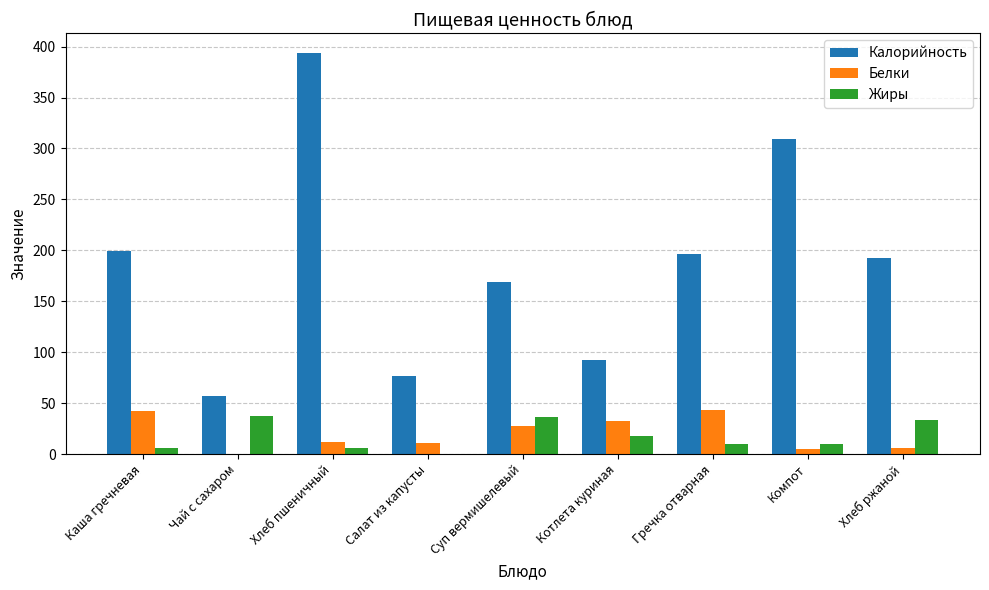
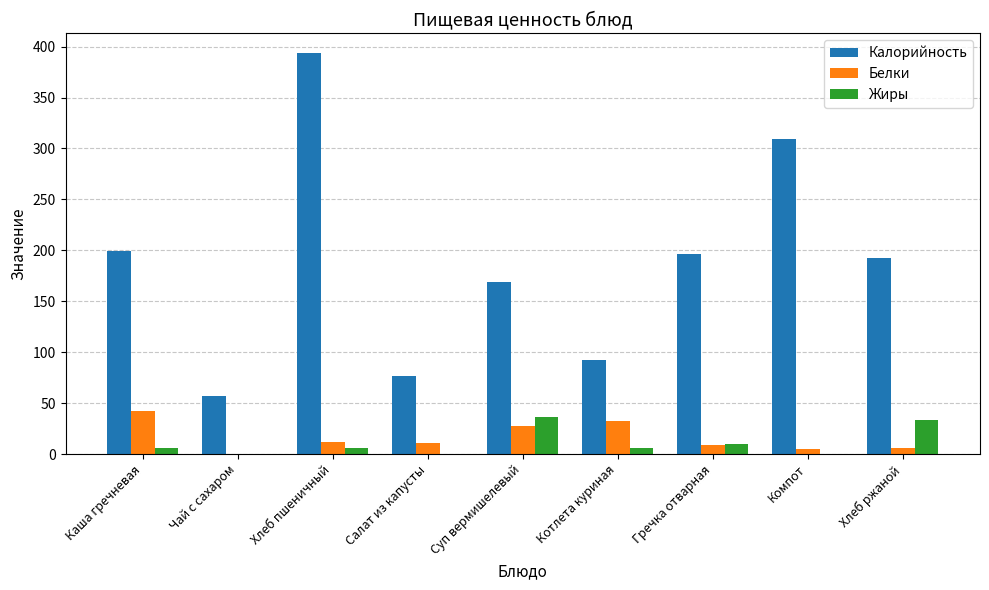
Жиры, Чай с сахаром: 37 -> 0
Жиры, Котлета куриная: 18 -> 6
Белки, Гречка отварная: 44 -> 9
Жиры, Компот: 10 -> 0
